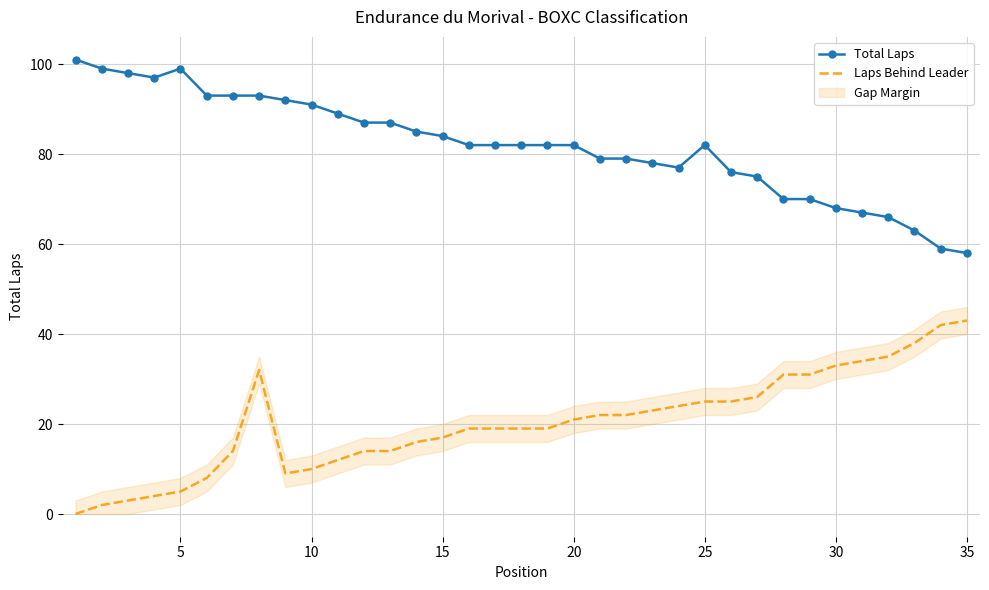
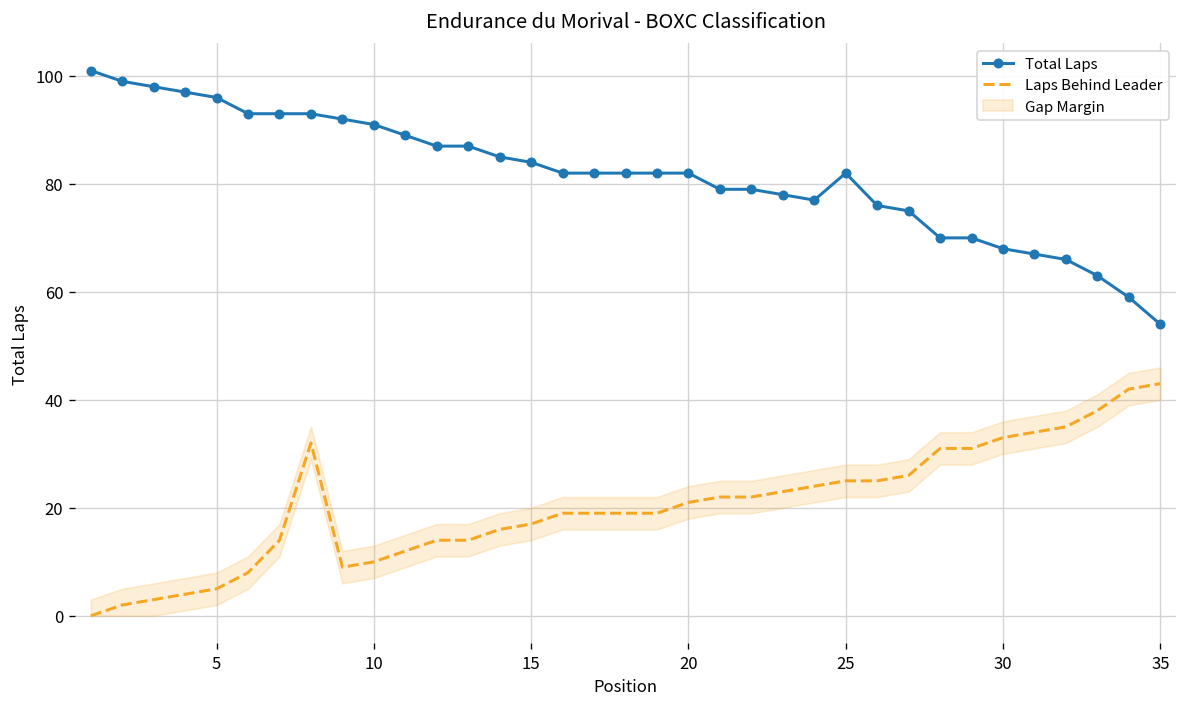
Total Laps, 5: 99 -> 96
Total Laps, 35: 58 -> 54
